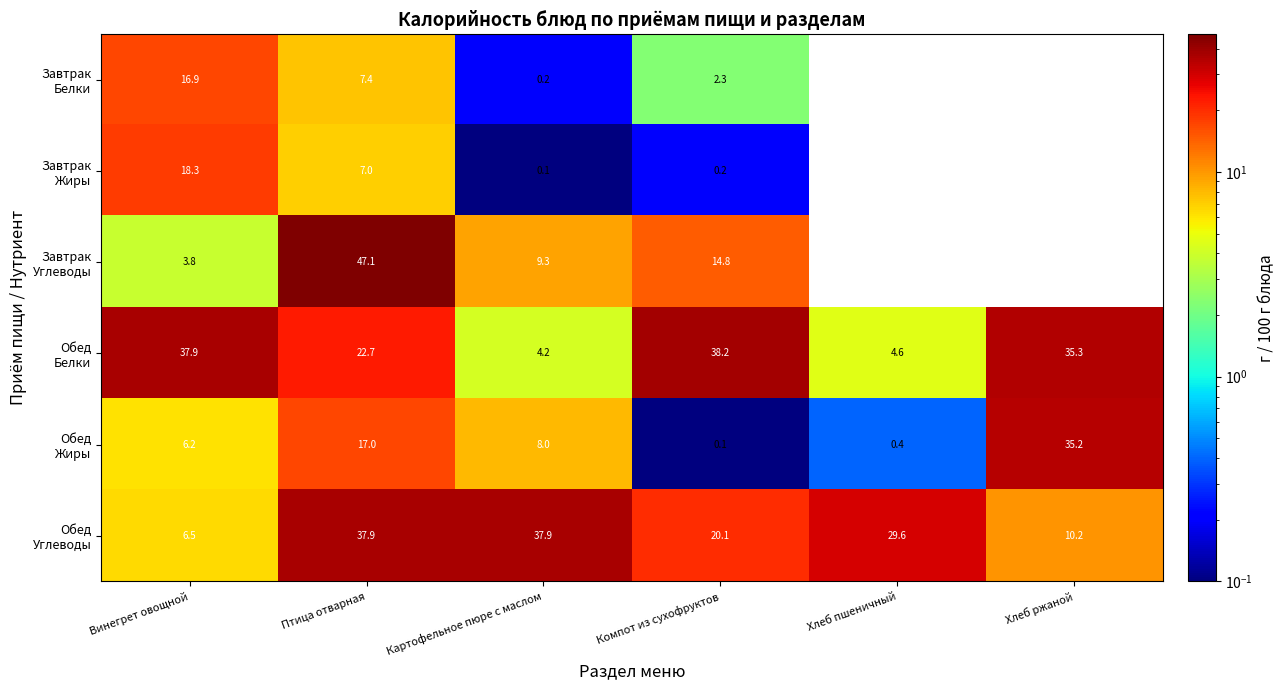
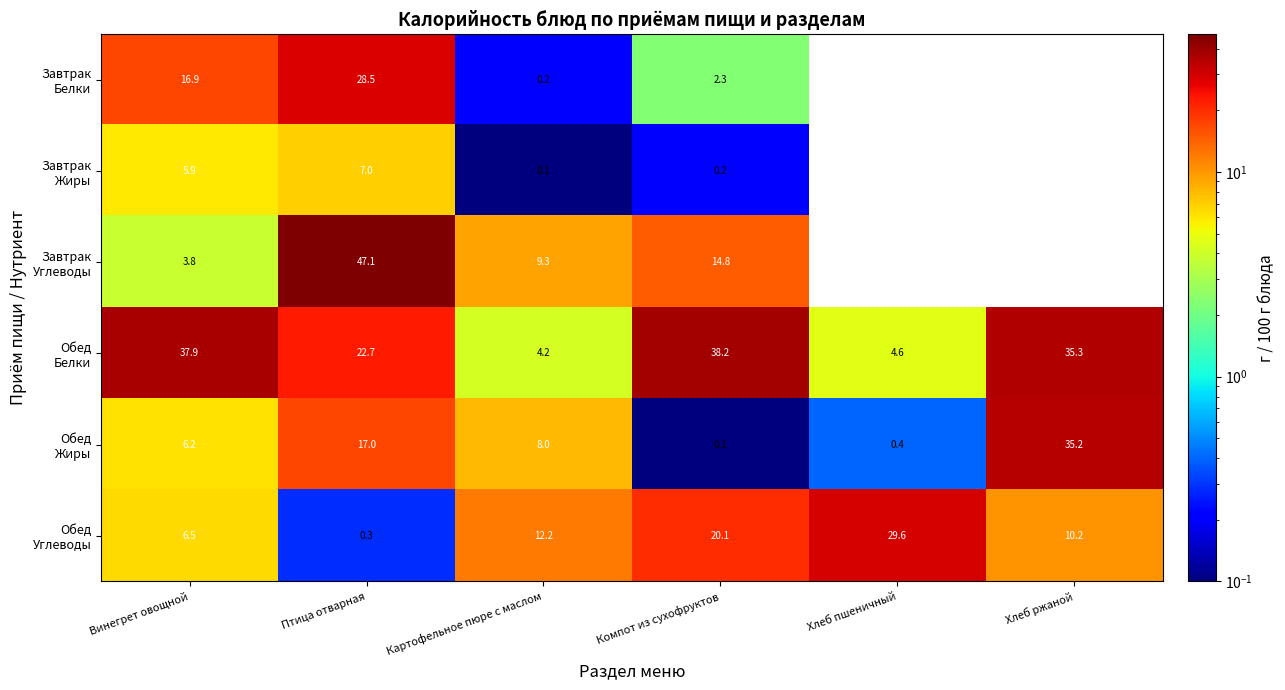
Завтрак Белки, Птица отварная: 7.4 -> 28.5
Завтрак Жиры, Винегрет овощной: 18.3 -> 5.9
Обед Углеводы, Птица отварная: 37.9 -> 0.3
Обед Углеводы, Картофельное пюре с маслом: 37.9 -> 12.2
